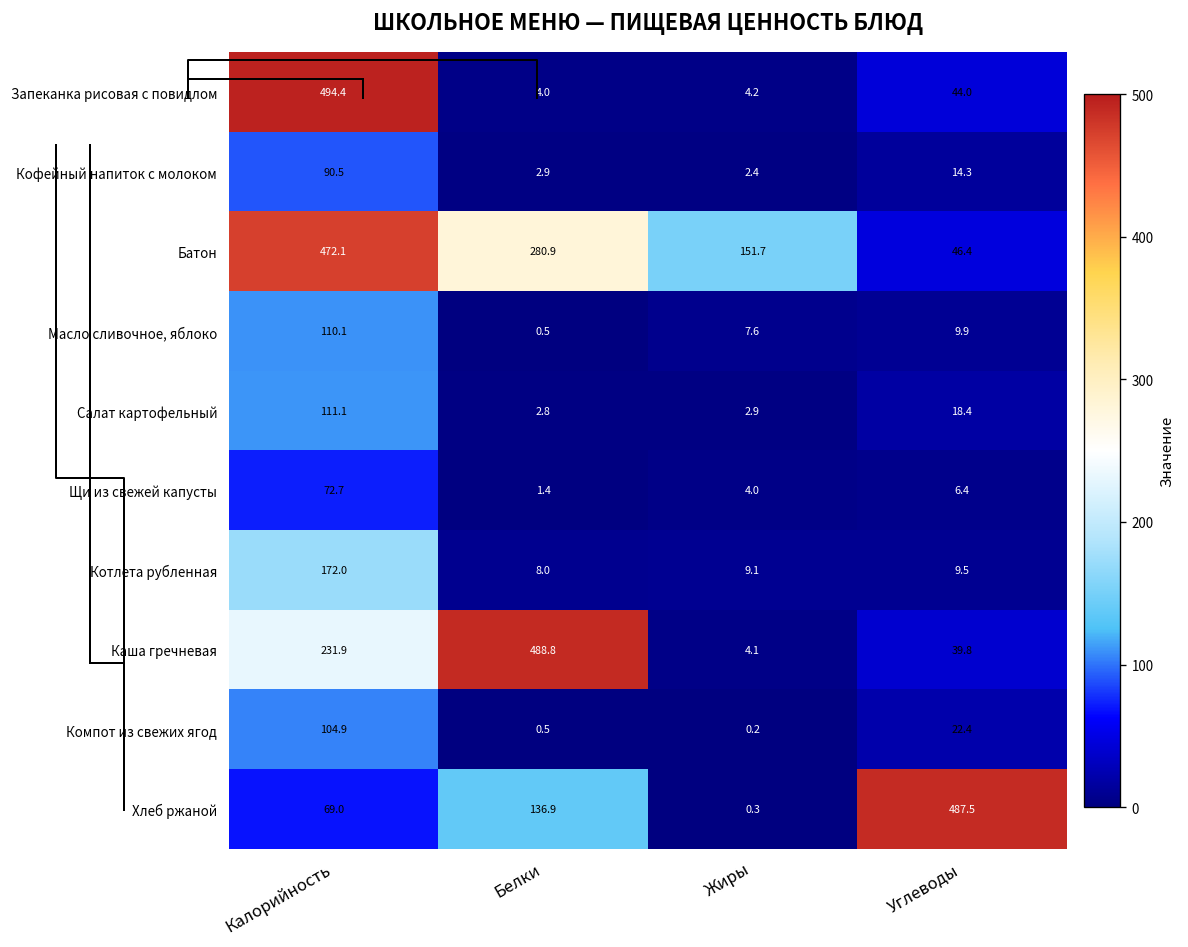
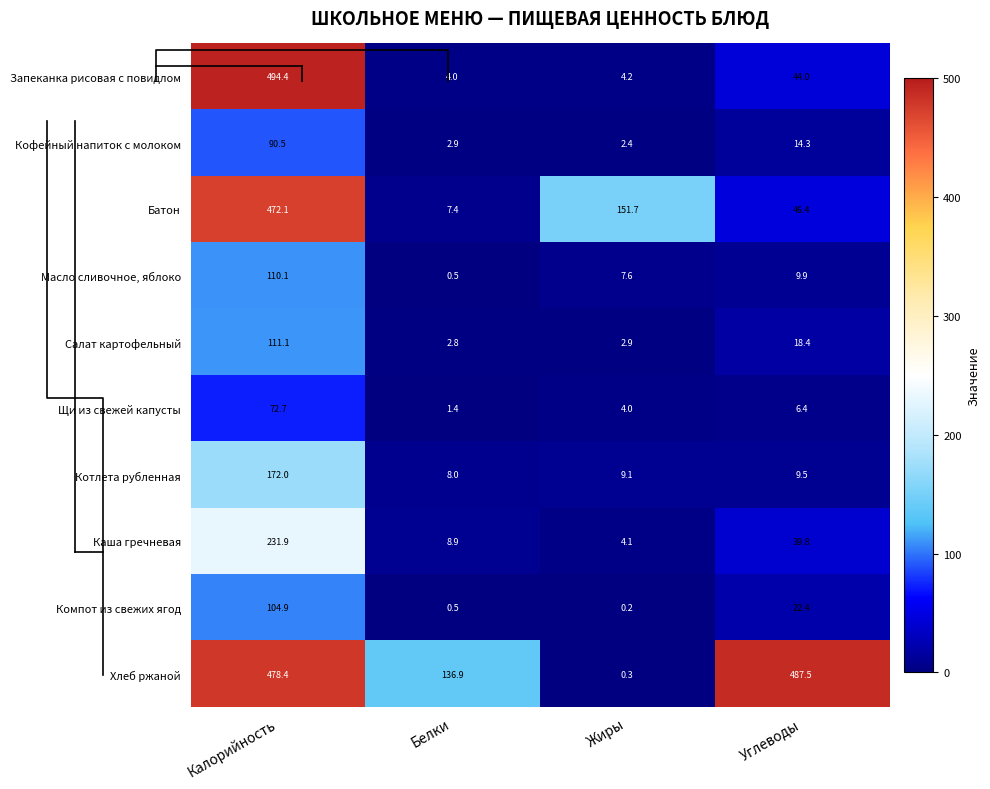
ШКОЛЬНОЕ МЕНЮ — ПИЩЕВАЯ ЦЕННОСТЬ БЛЮД, Батон, Белки: 280.9 -> 7.4
ШКОЛЬНОЕ МЕНЮ — ПИЩЕВАЯ ЦЕННОСТЬ БЛЮД, Каша гречневая, Белки: 488.8 -> 8.9
ШКОЛЬНОЕ МЕНЮ — ПИЩЕВАЯ ЦЕННОСТЬ БЛЮД, Хлеб ржаной, Калорийность: 69.0 -> 478.4
